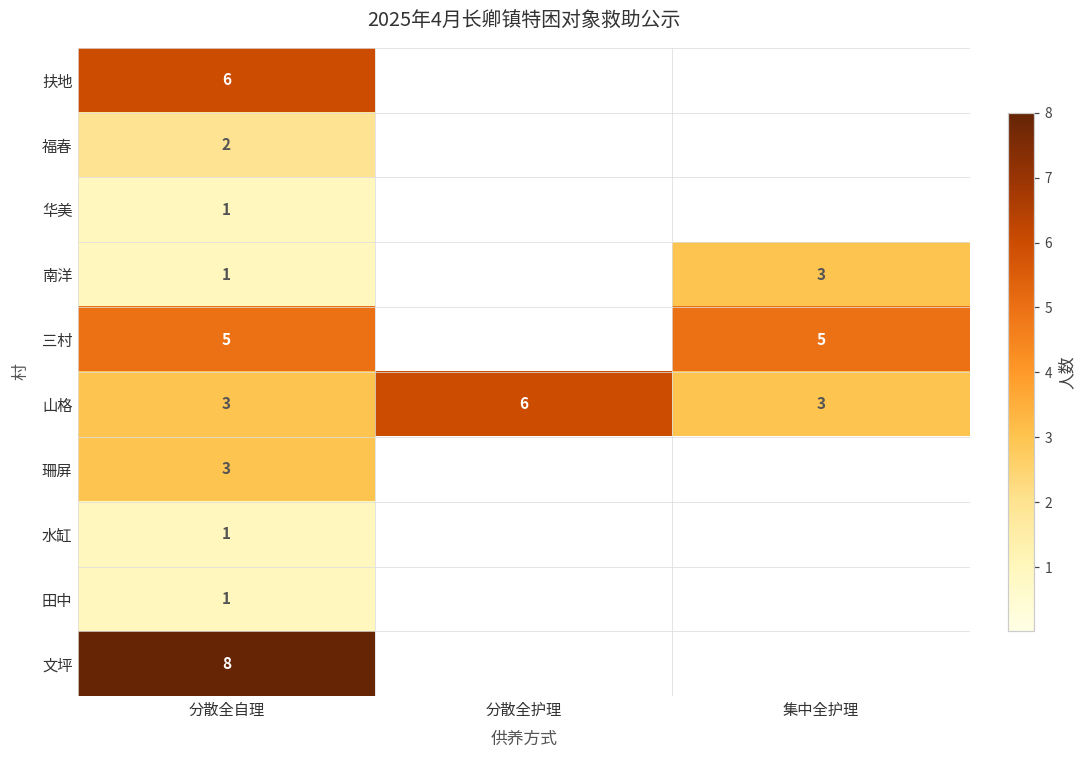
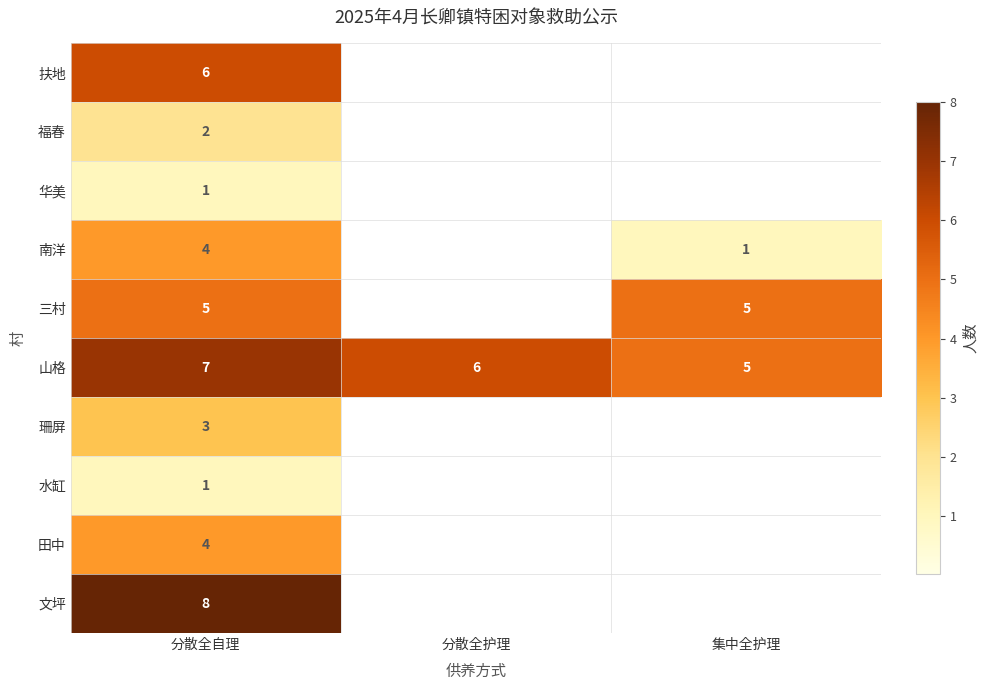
南洋, 分散全自理: 1 -> 4
南洋, 集中全护理: 3 -> 1
山格, 分散全自理: 3 -> 7
山格, 集中全护理: 3 -> 5
田中, 分散全自理: 1 -> 4
